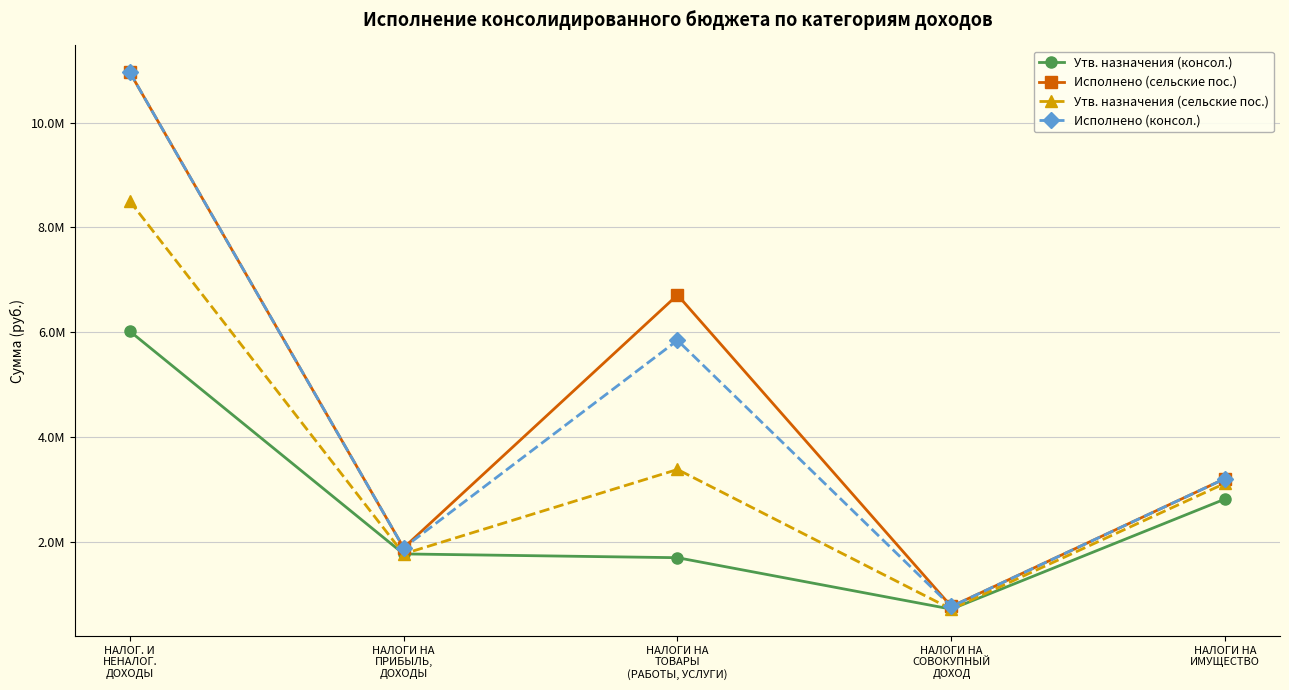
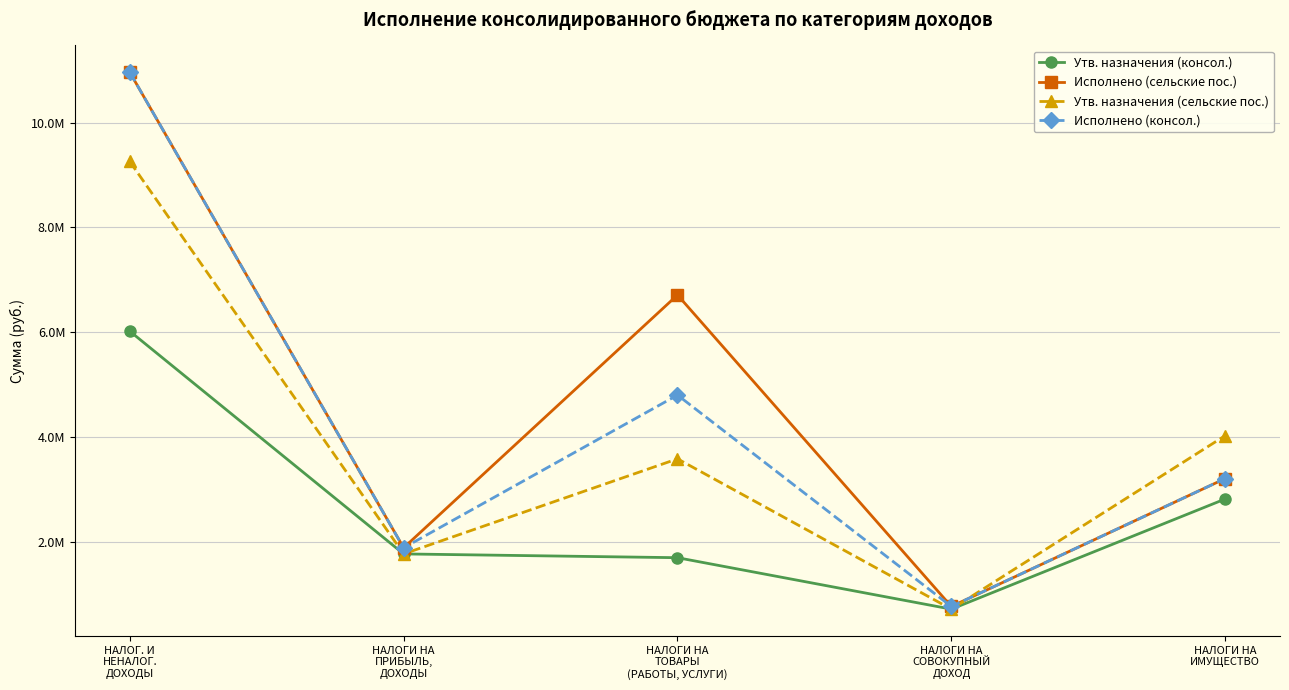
Утв. назначения (сельские пос.), НАЛОГ. И НЕНАЛОГ. ДОХОДЫ: 8500000 -> 9300000
Утв. назначения (сельские пос.), НАЛОГИ НА ТОВАРЫ (РАБОТЫ, УСЛУГИ): 3400000 -> 3600000
Исполнено (консол.), НАЛОГИ НА ТОВАРЫ (РАБОТЫ, УСЛУГИ): 5800000 -> 4800000
Утв. назначения (сельские пос.), НАЛОГИ НА ИМУЩЕСТВО: 3100000 -> 4000000
